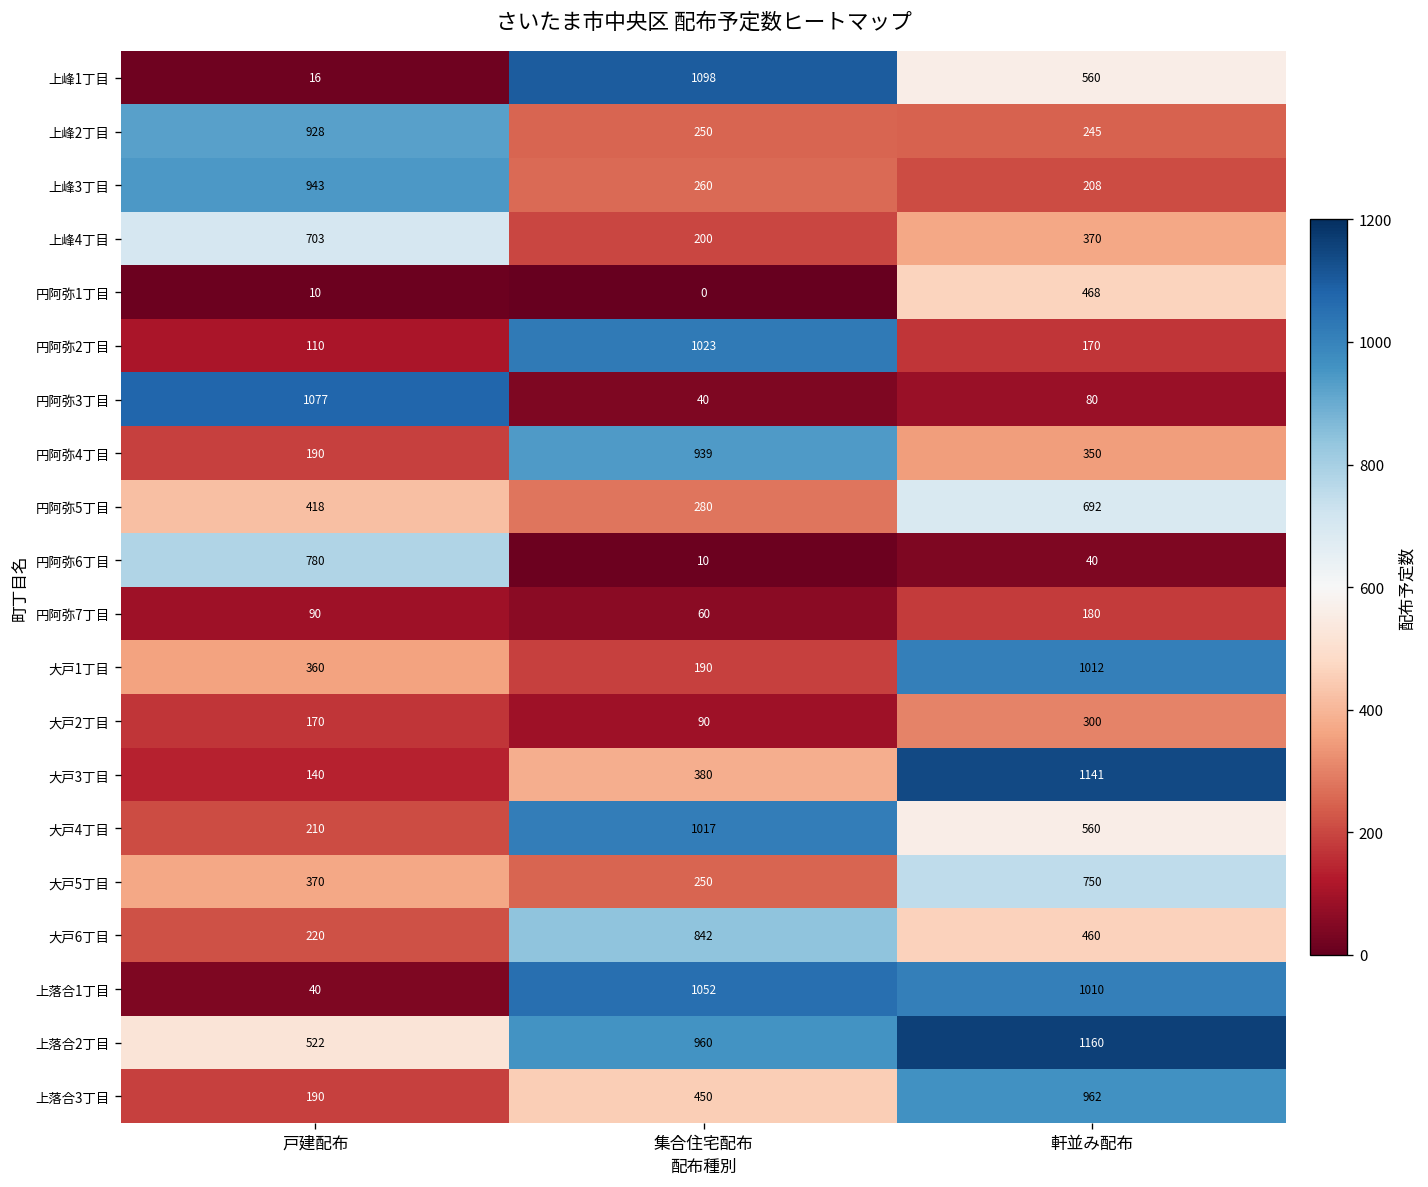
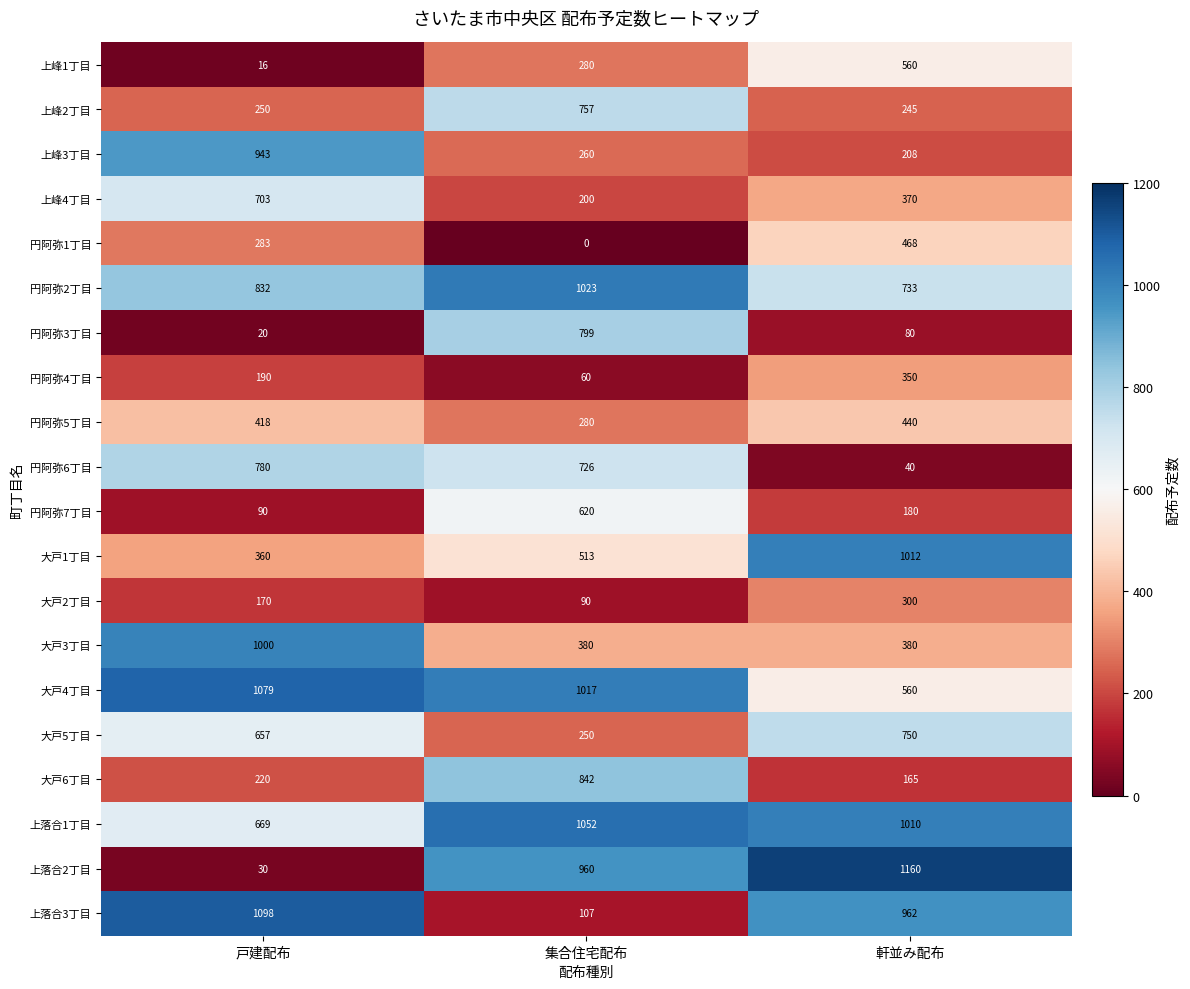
上峰1丁目, 集合住宅配布: 1098 -> 280
上峰2丁目, 戸建配布: 928 -> 250
上峰2丁目, 集合住宅配布: 250 -> 757
円阿弥1丁目, 戸建配布: 10 -> 283
円阿弥2丁目, 戸建配布: 110 -> 832
円阿弥2丁目, 軒並み配布: 170 -> 733
円阿弥3丁目, 戸建配布: 1077 -> 20
円阿弥3丁目, 集合住宅配布: 40 -> 799
円阿弥4丁目, 集合住宅配布: 939 -> 60
円阿弥5丁目, 軒並み配布: 692 -> 440
円阿弥6丁目, 集合住宅配布: 10 -> 726
円阿弥7丁目, 集合住宅配布: 60 -> 620
大戸1丁目, 集合住宅配布: 190 -> 513
大戸3丁目, 戸建配布: 140 -> 1000
大戸3丁目, 軒並み配布: 1141 -> 380
大戸4丁目, 戸建配布: 210 -> 1079
大戸5丁目, 戸建配布: 370 -> 657
大戸6丁目, 軒並み配布: 460 -> 165
上落合1丁目, 戸建配布: 40 -> 669
上落合2丁目, 戸建配布: 522 -> 30
上落合3丁目, 戸建配布: 190 -> 1098
上落合3丁目, 集合住宅配布: 450 -> 107
